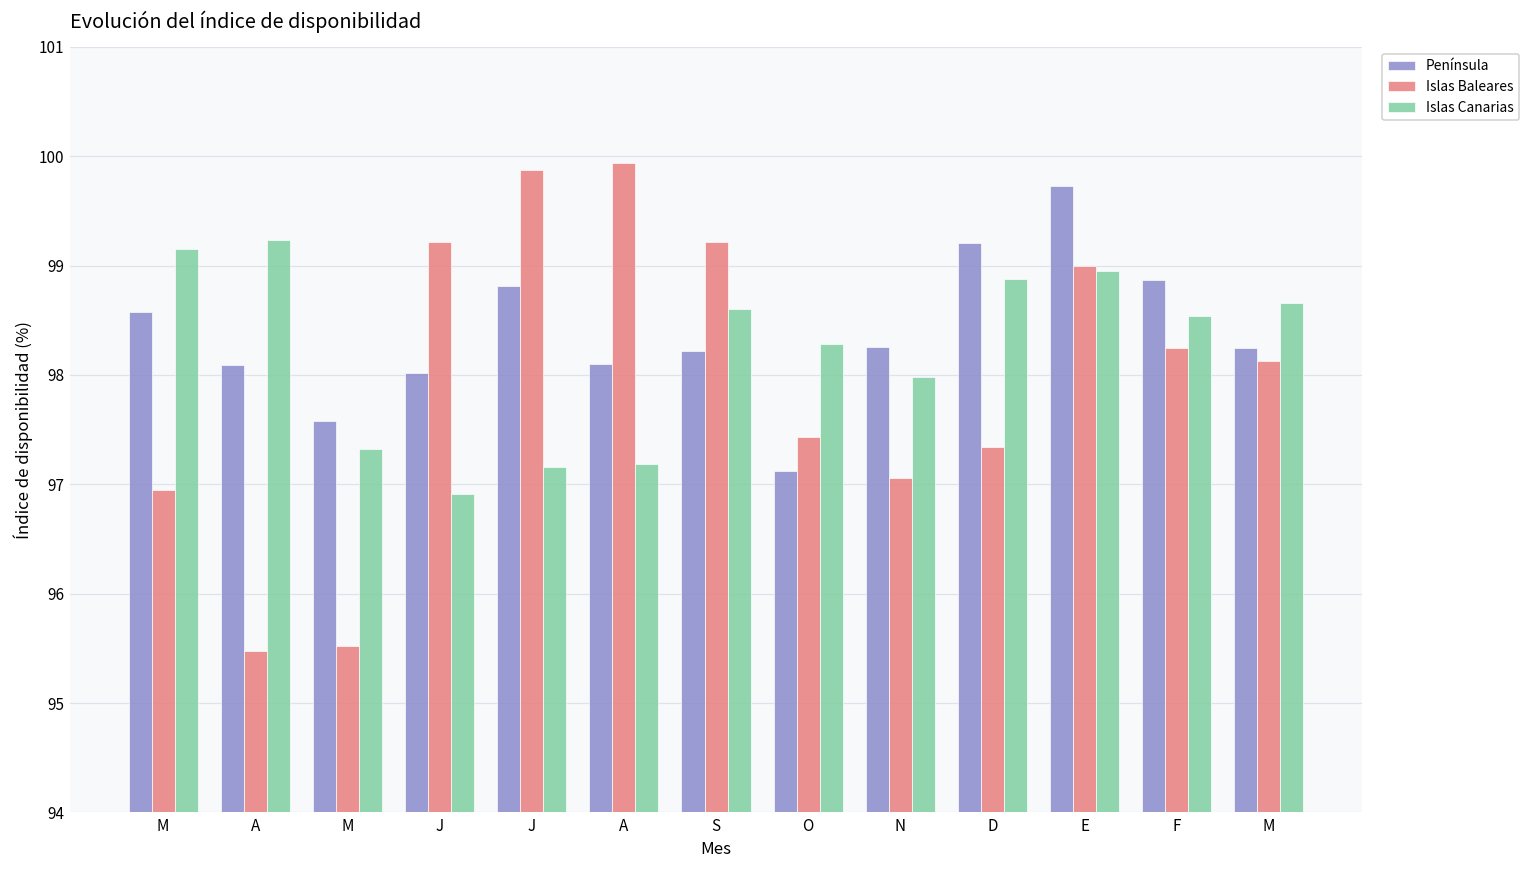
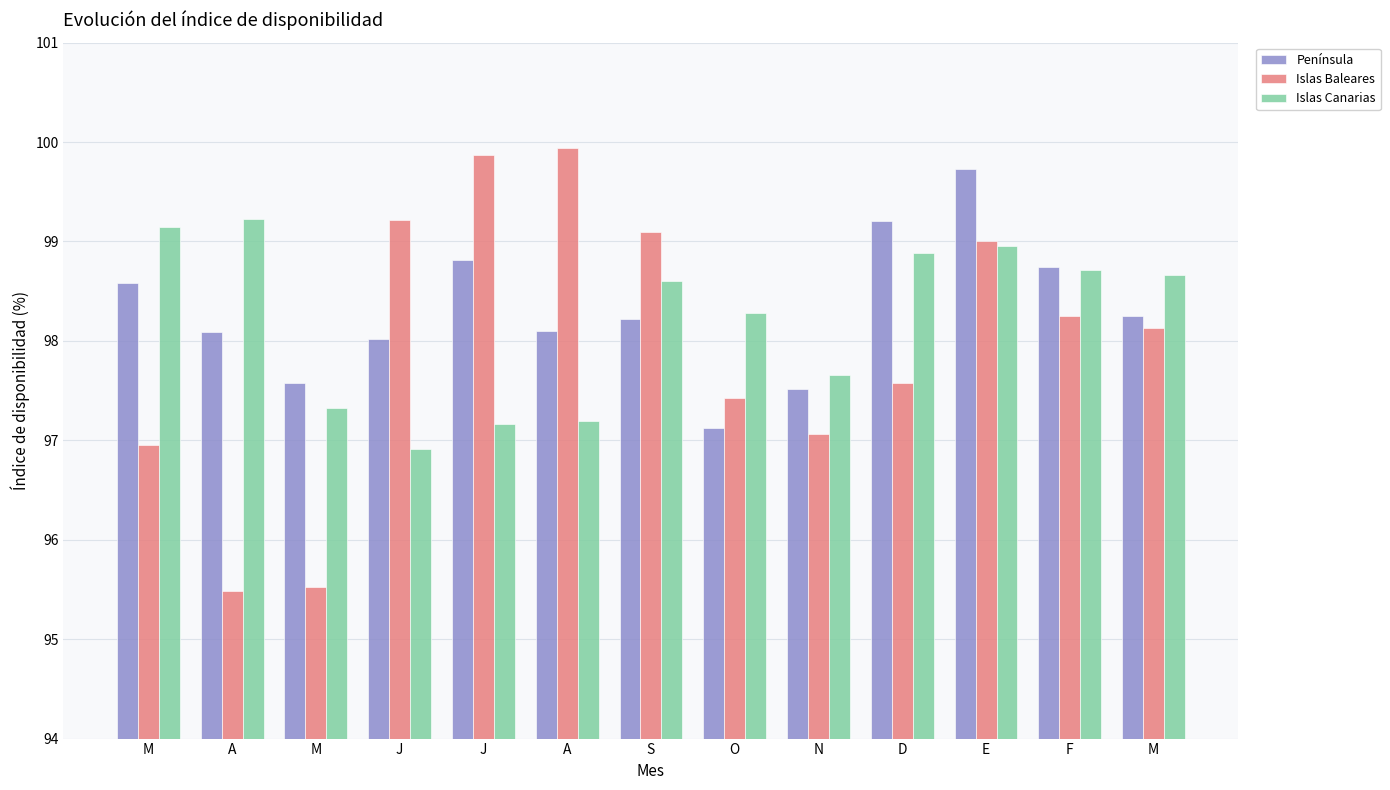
Islas Baleares, S: 99.2 -> 99.1
Península, N: 98.3 -> 97.5
Islas Canarias, N: 98.0 -> 97.7
Islas Baleares, D: 97.3 -> 97.6
Península, F: 98.9 -> 98.7
Islas Canarias, F: 98.5 -> 98.7
